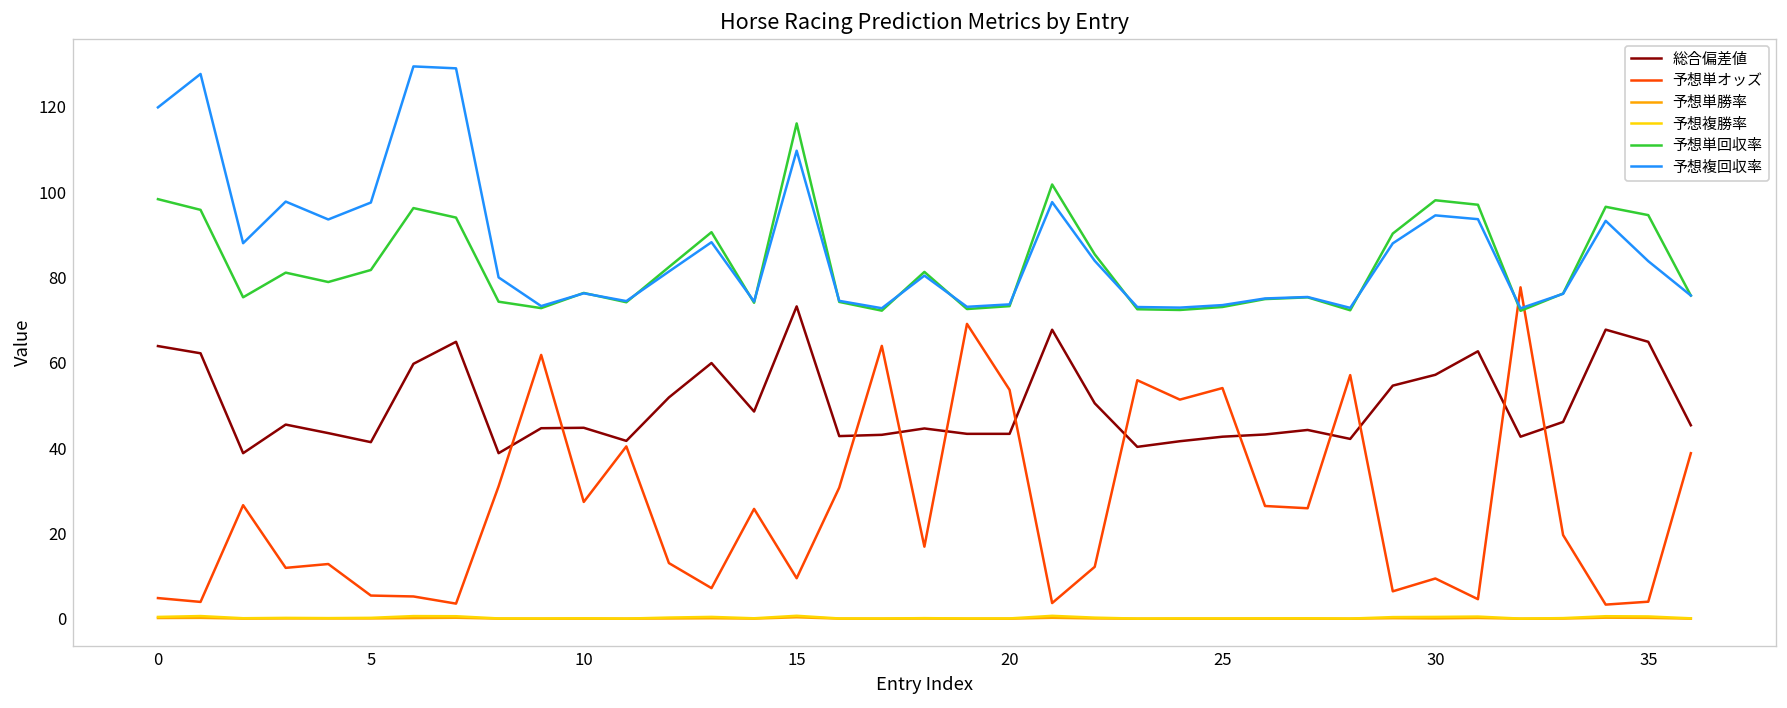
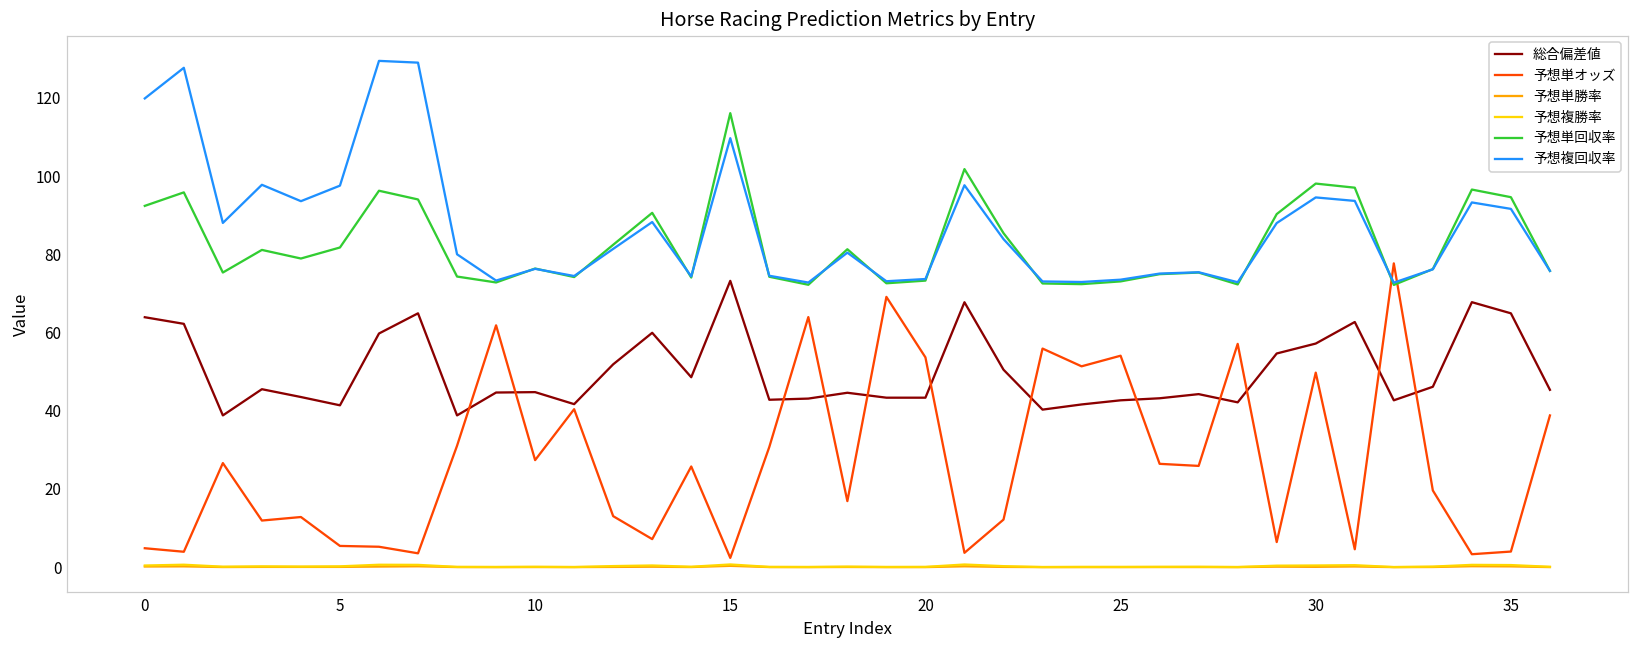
予想単回収率, 0: 98 -> 92
予想単オッズ, 15: 9 -> 2
予想単オッズ, 30: 9 -> 50
予想複回収率, 35: 84 -> 92
